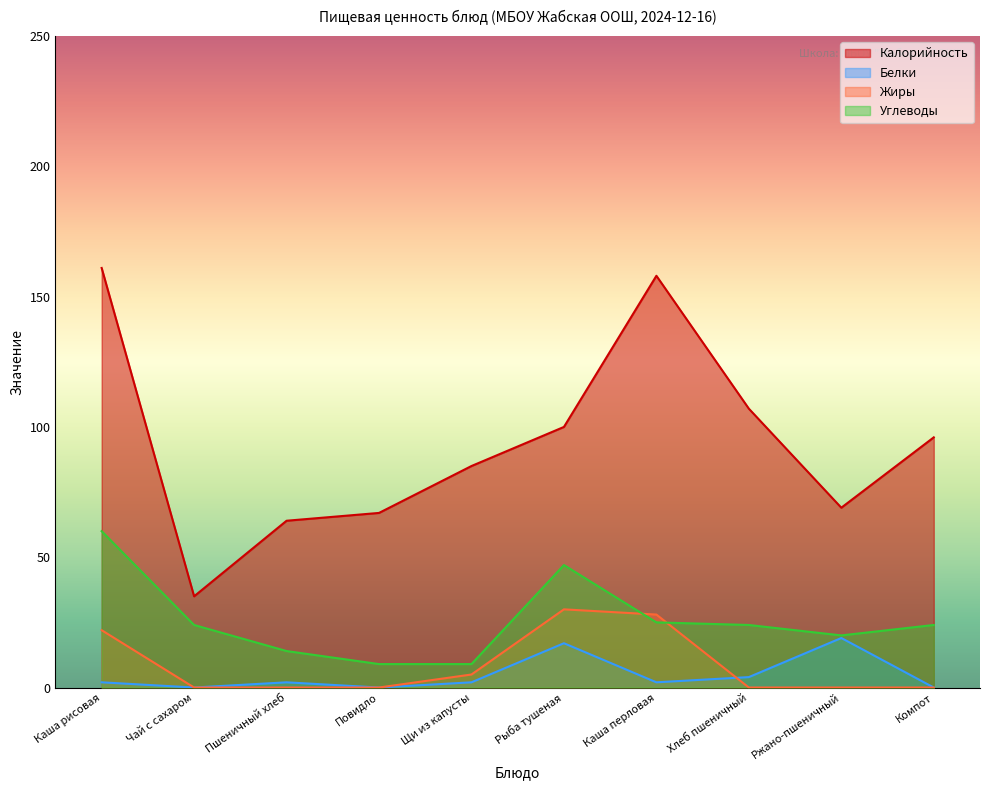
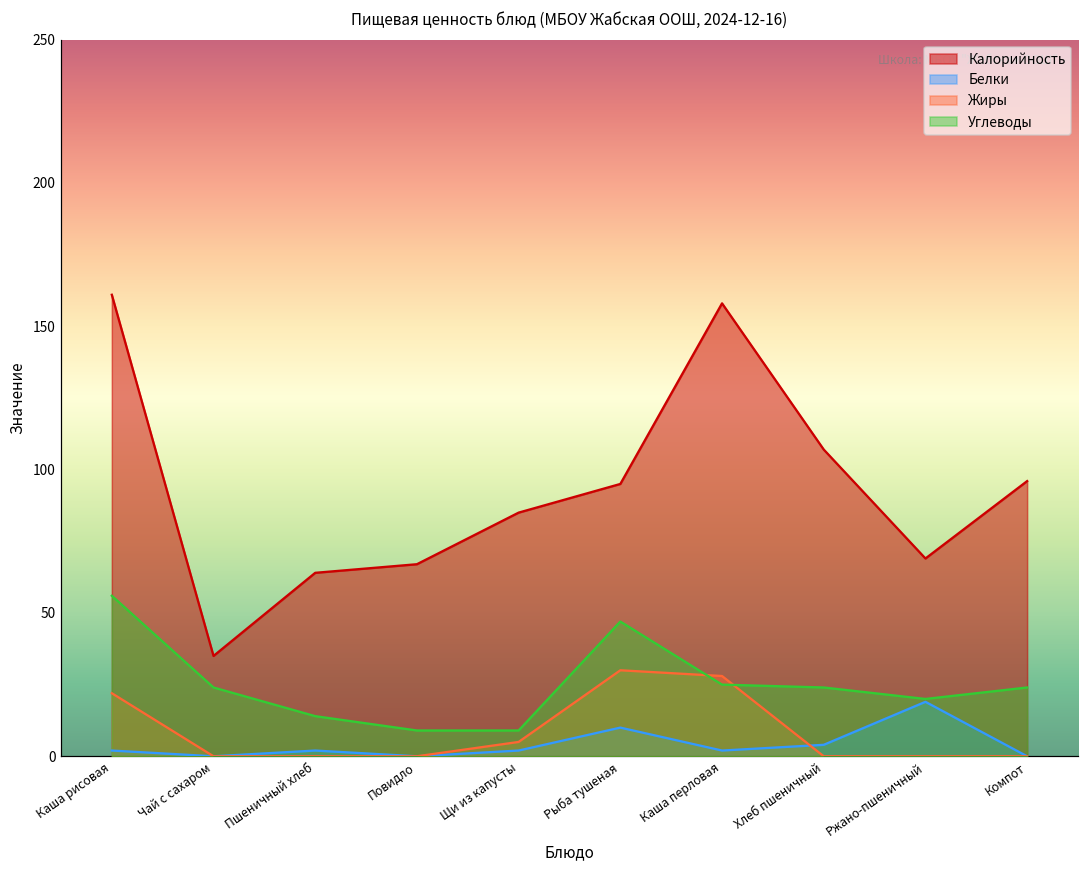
Углеводы, Каша рисовая: 60 -> 56
Калорийность, Рыба тушеная: 100 -> 95
Белки, Рыба тушеная: 17 -> 10
